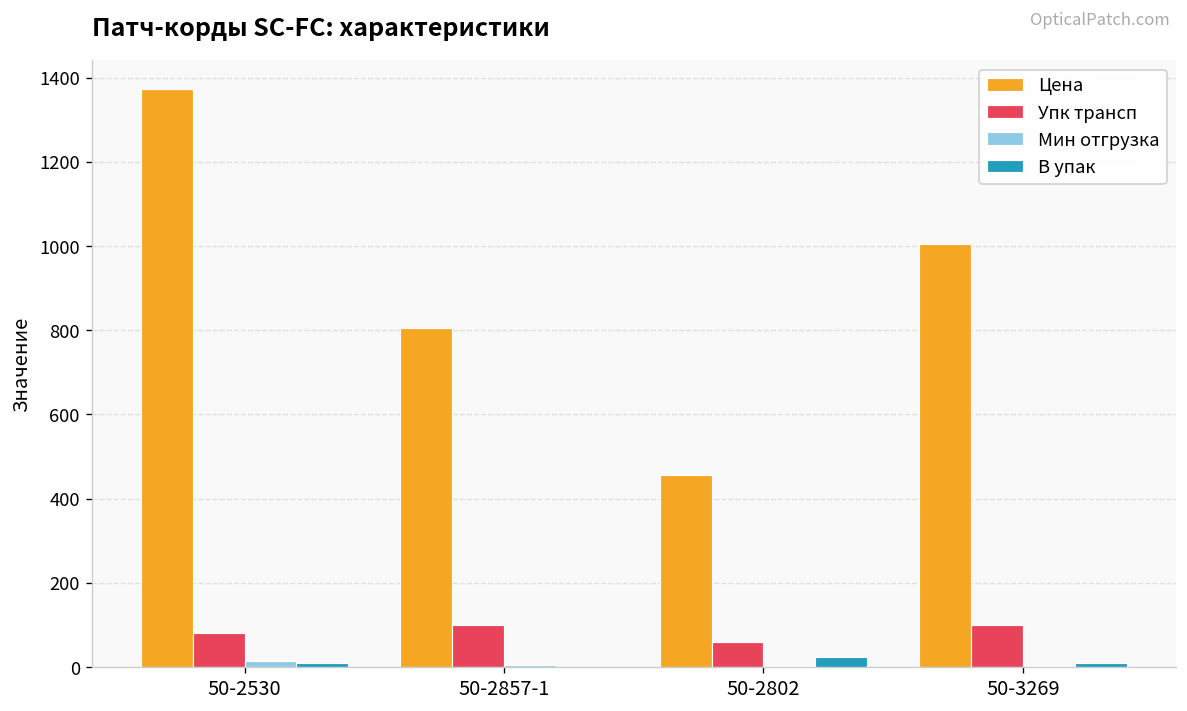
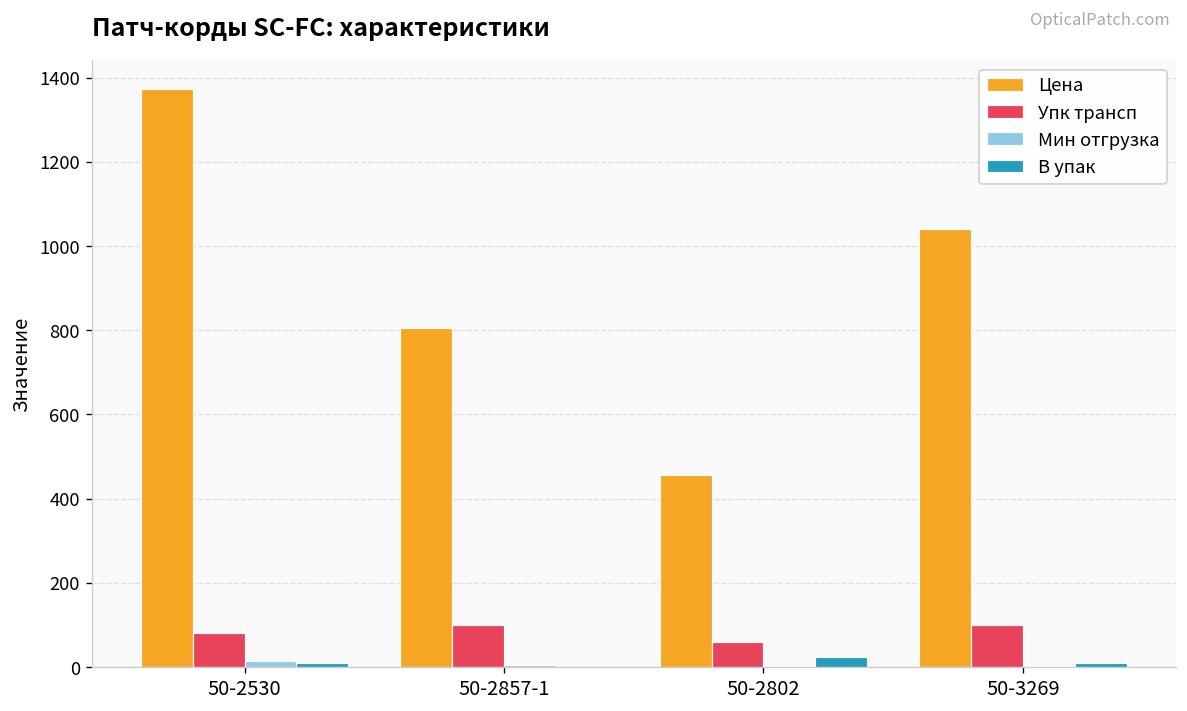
Цена, 50-3269: 1000 -> 1040
